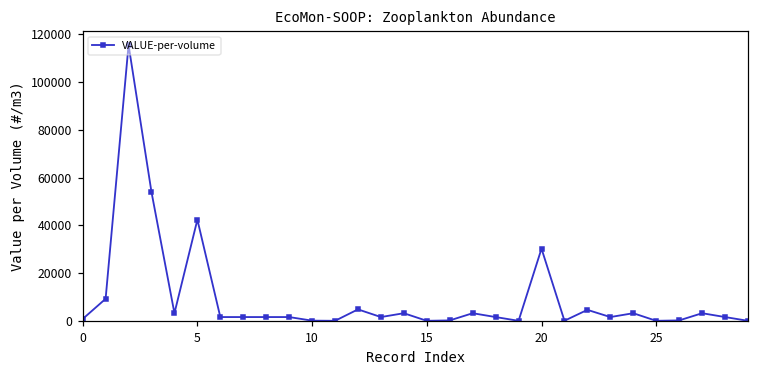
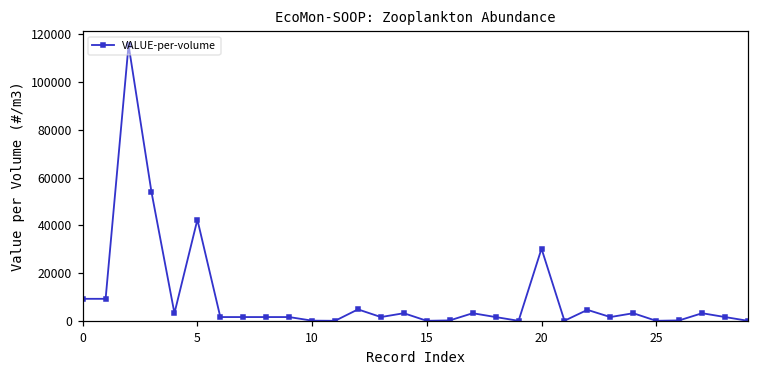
0: 1000 -> 9000
